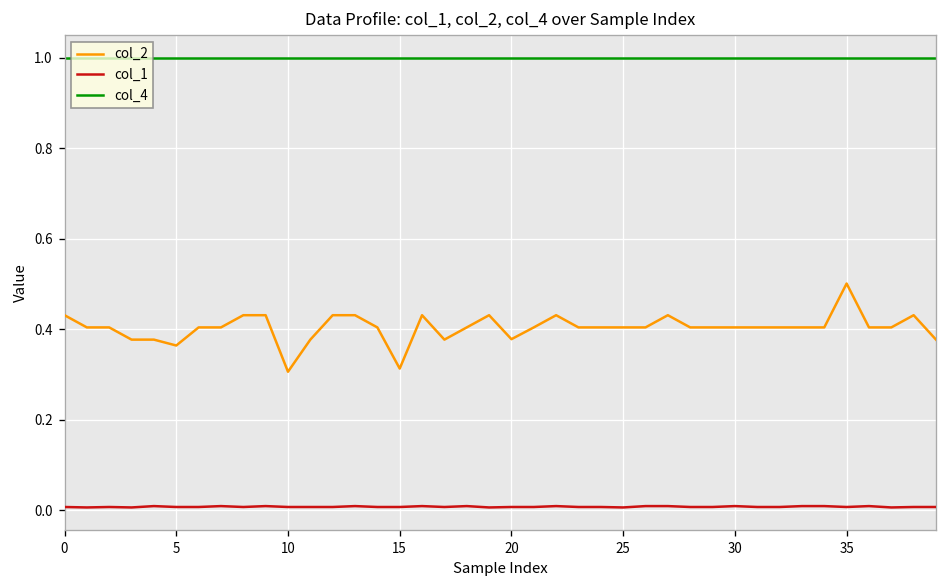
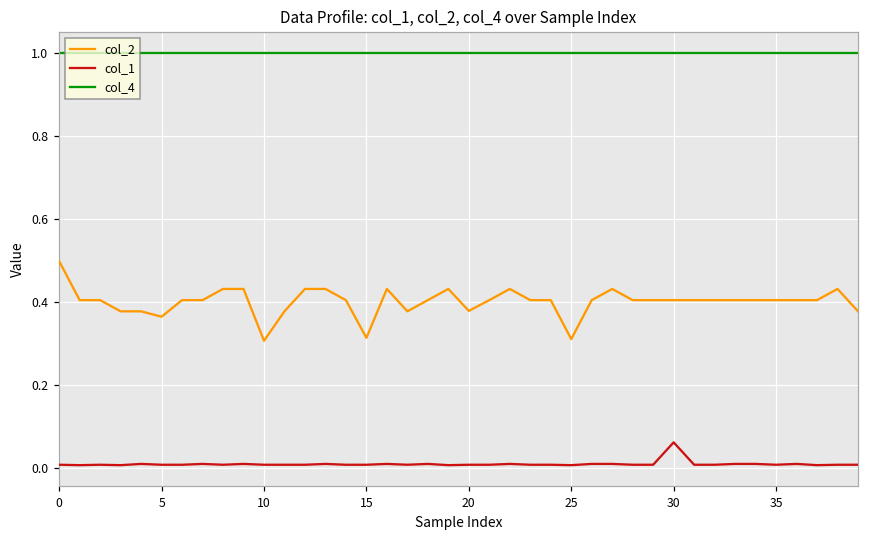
col_2, 0: 0.43 -> 0.50
col_2, 25: 0.40 -> 0.31
col_1, 30: 0.01 -> 0.06
col_2, 35: 0.50 -> 0.40
